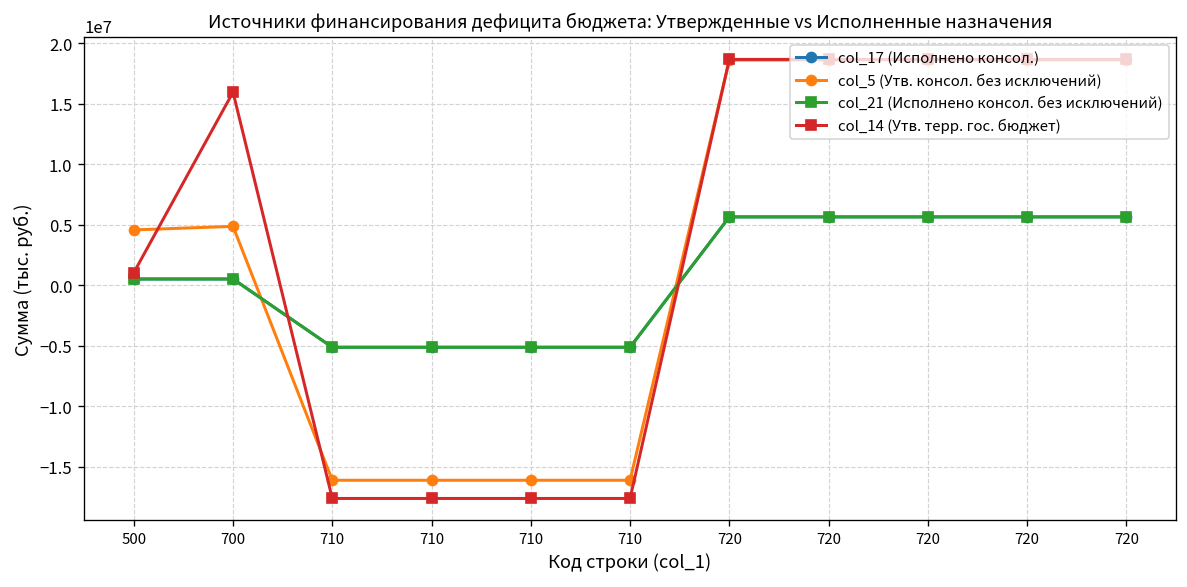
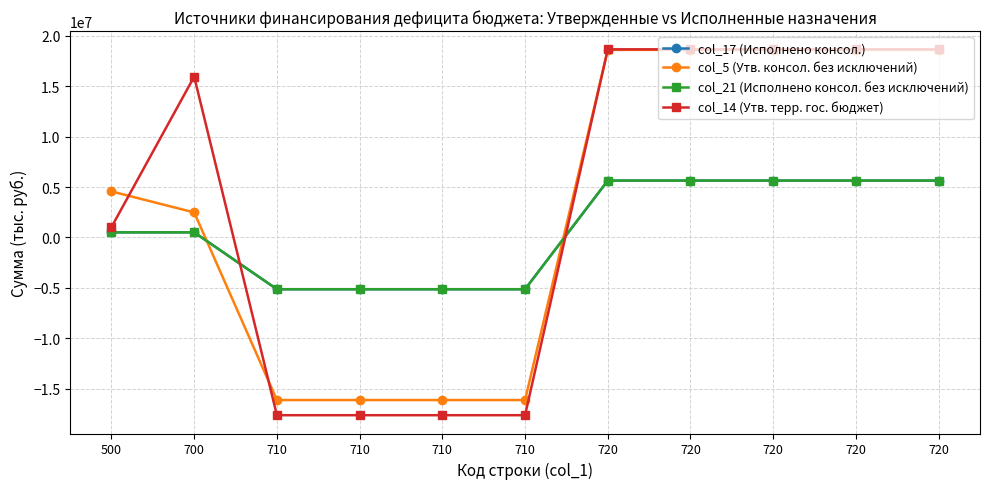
col_5 (Утв. консол. без исключений), 700: 4900000 -> 2500000
